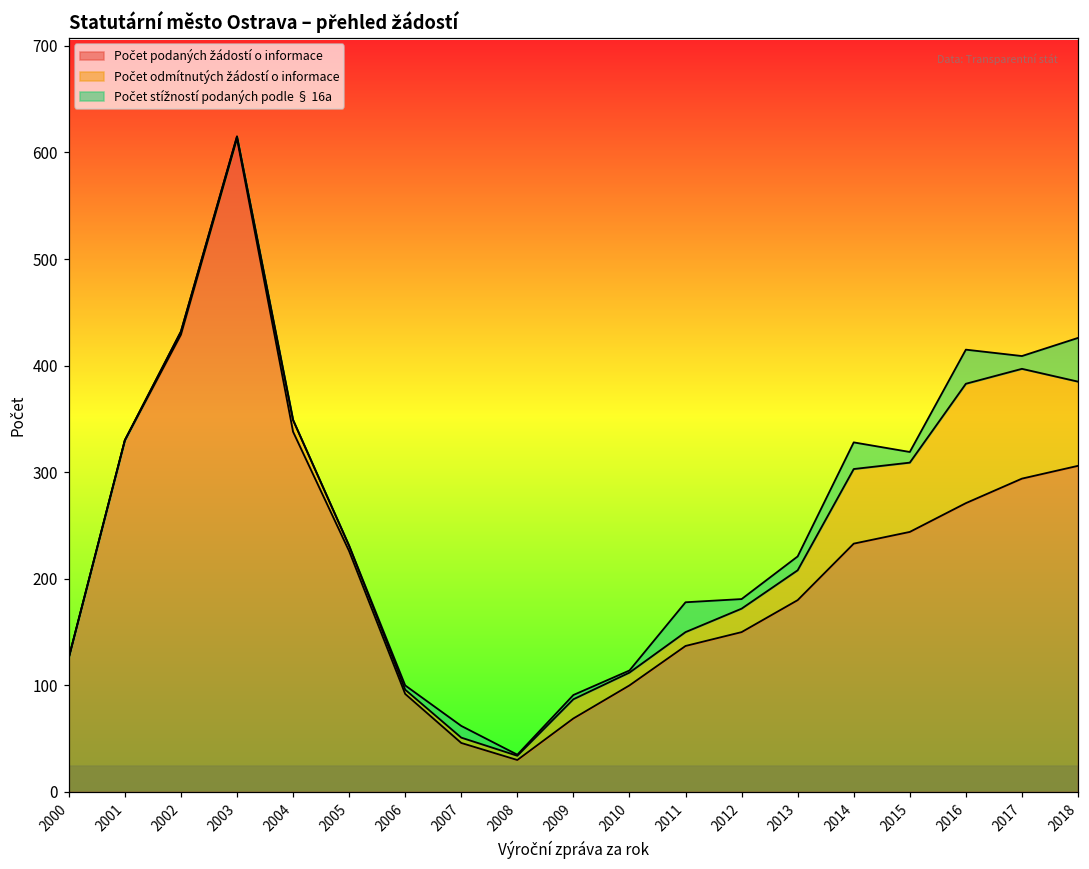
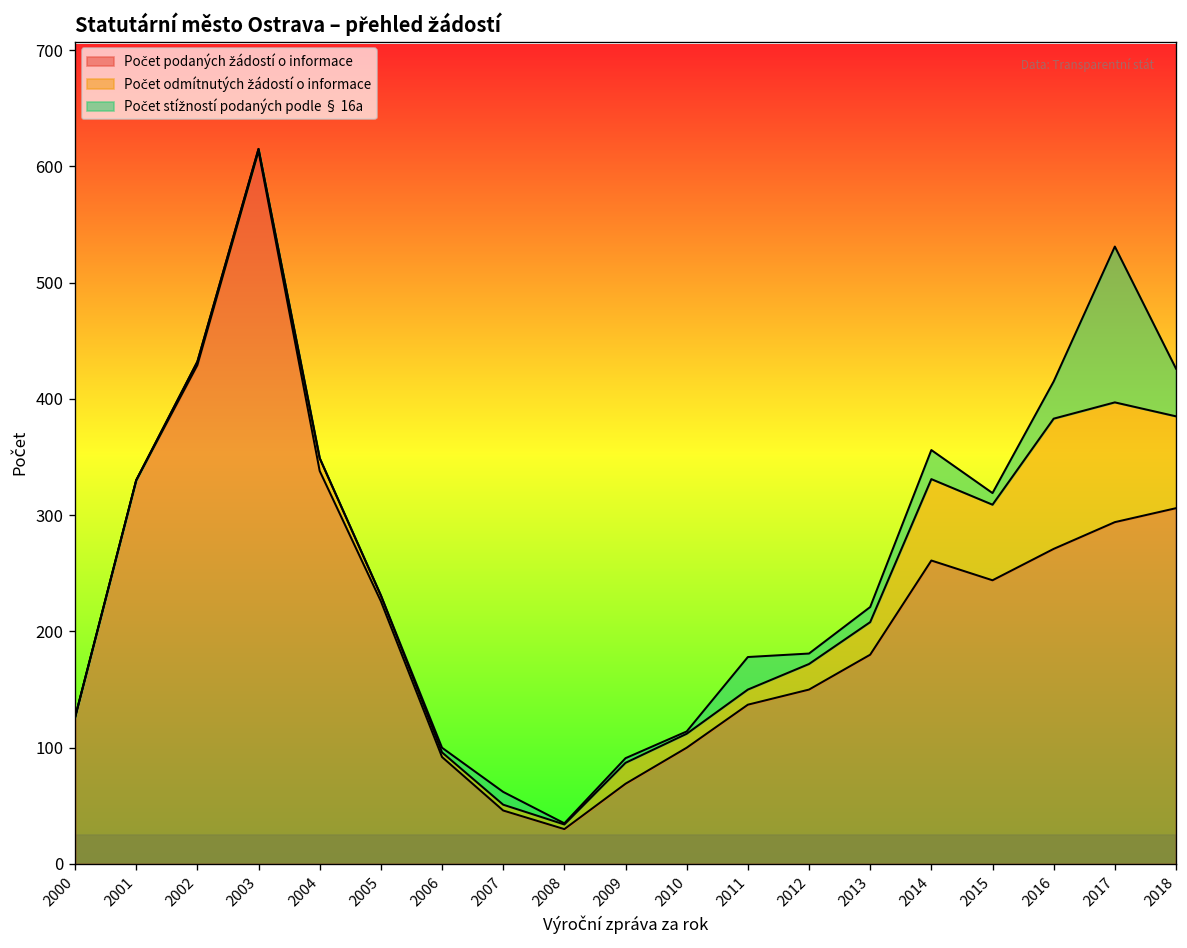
Počet podaných žádostí o informace, 2014: 230 -> 260
Počet stížností podaných podle § 16a, 2017: 10 -> 130
